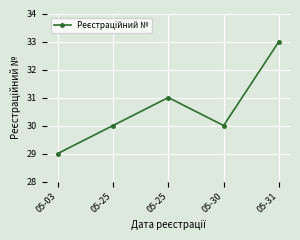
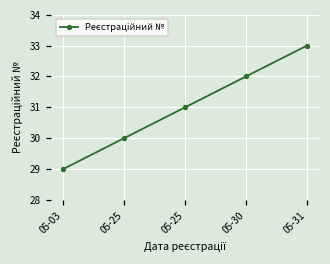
05-30: 30 -> 32
